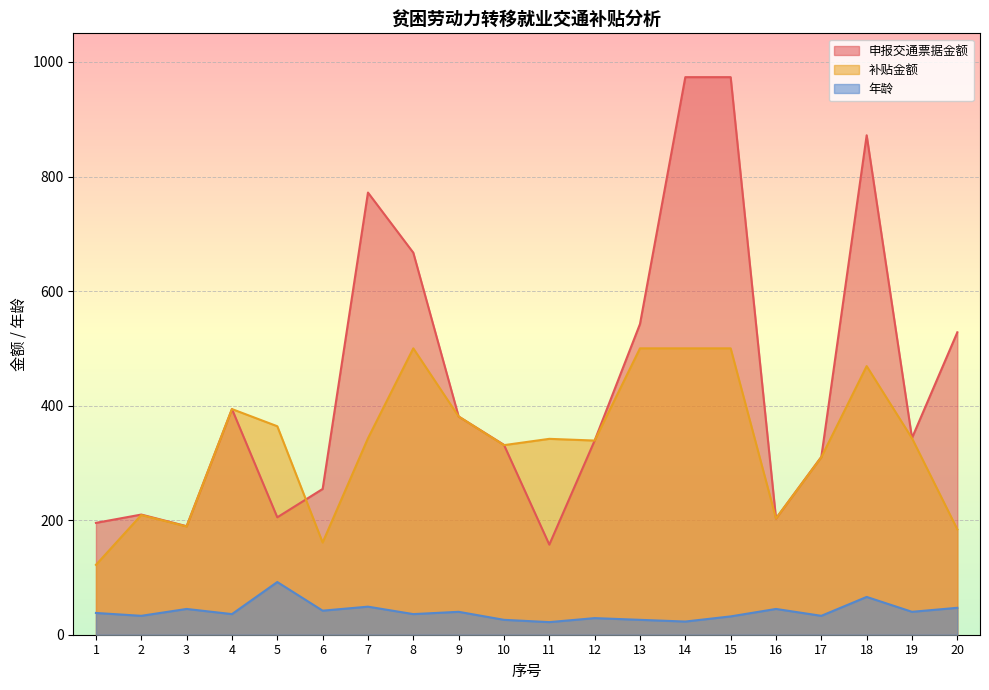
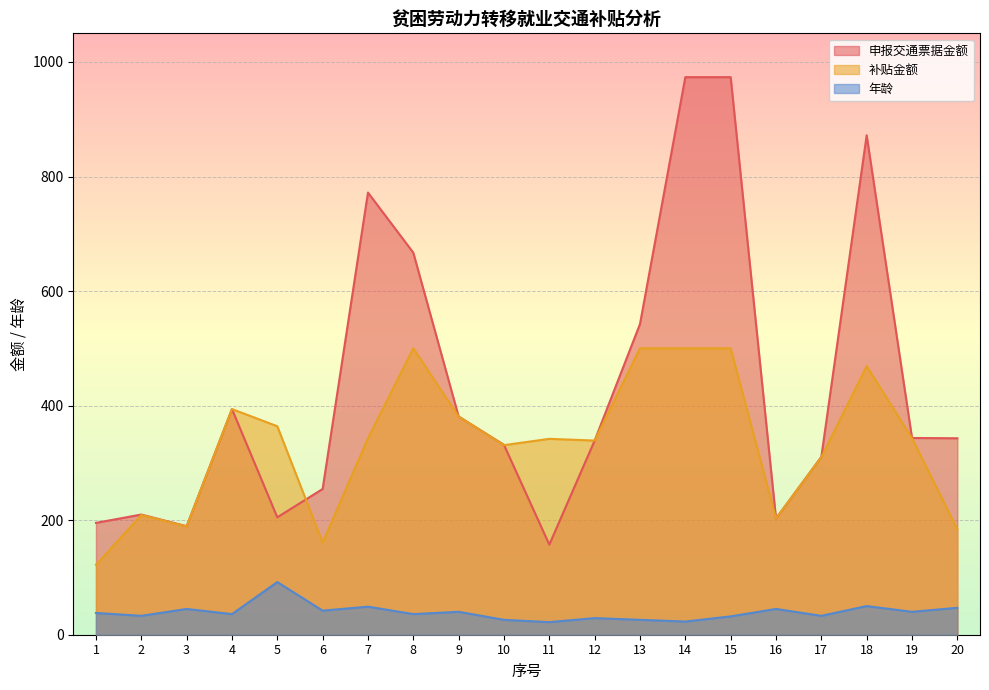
年龄, 18: 70 -> 50
申报交通票据金额, 20: 530 -> 340
